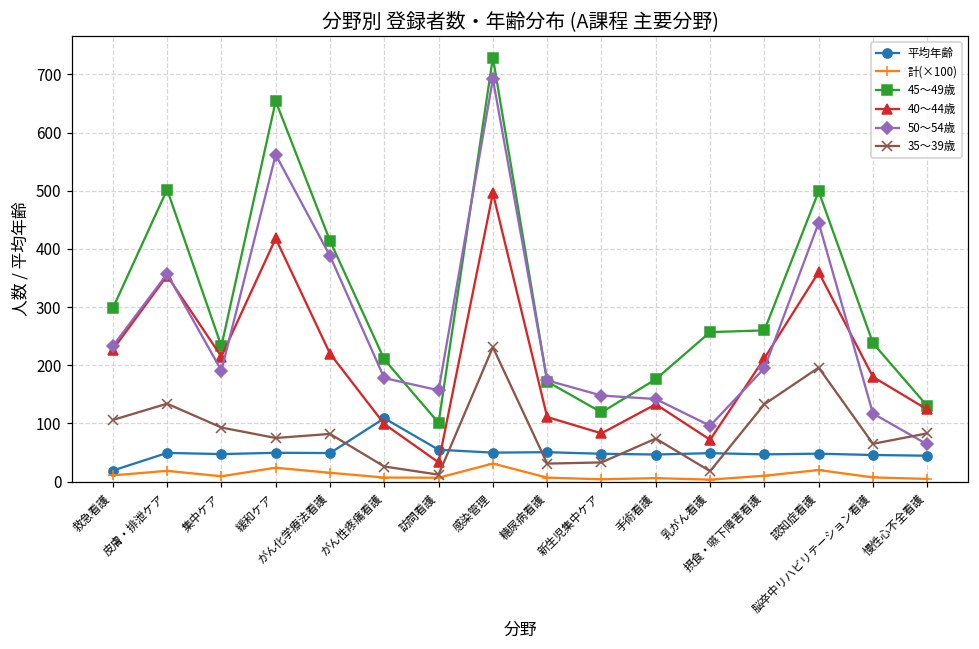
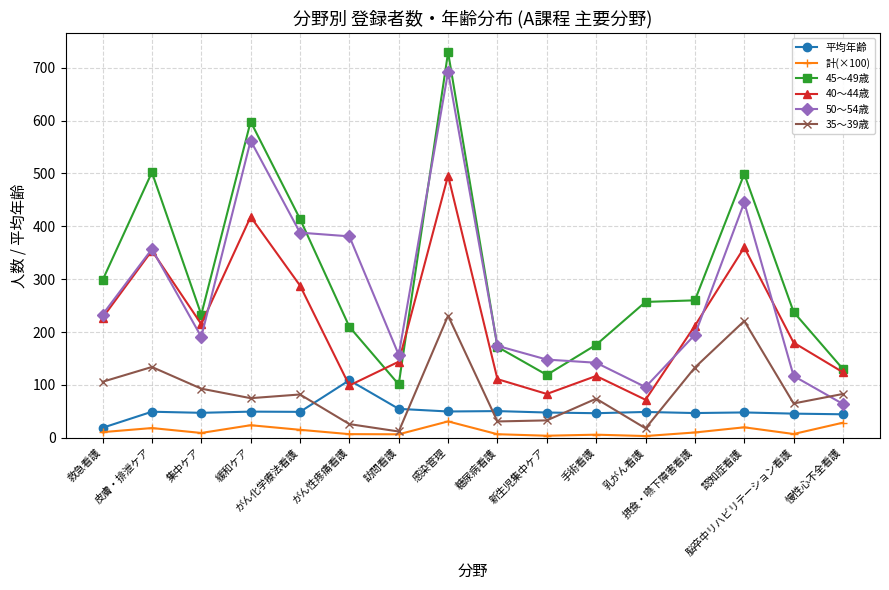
45～49歳, 緩和ケア: 650 -> 600
40～44歳, がん化学療法看護: 220 -> 290
50～54歳, がん性疼痛看護: 180 -> 380
40～44歳, 訪問看護: 30 -> 140
40～44歳, 手術看護: 130 -> 120
35～39歳, 認知症看護: 200 -> 220
計(×100), 慢性心不全看護: 0 -> 30
